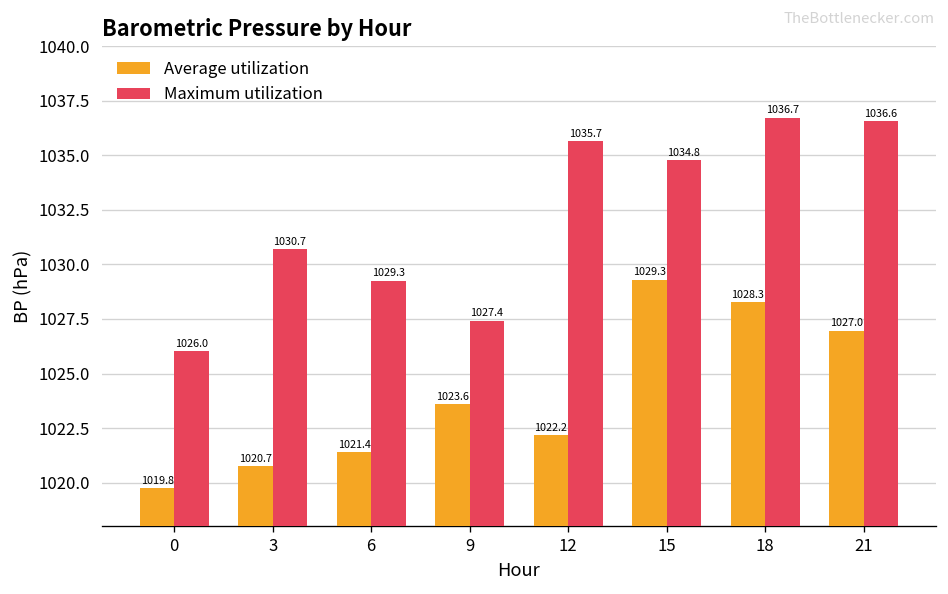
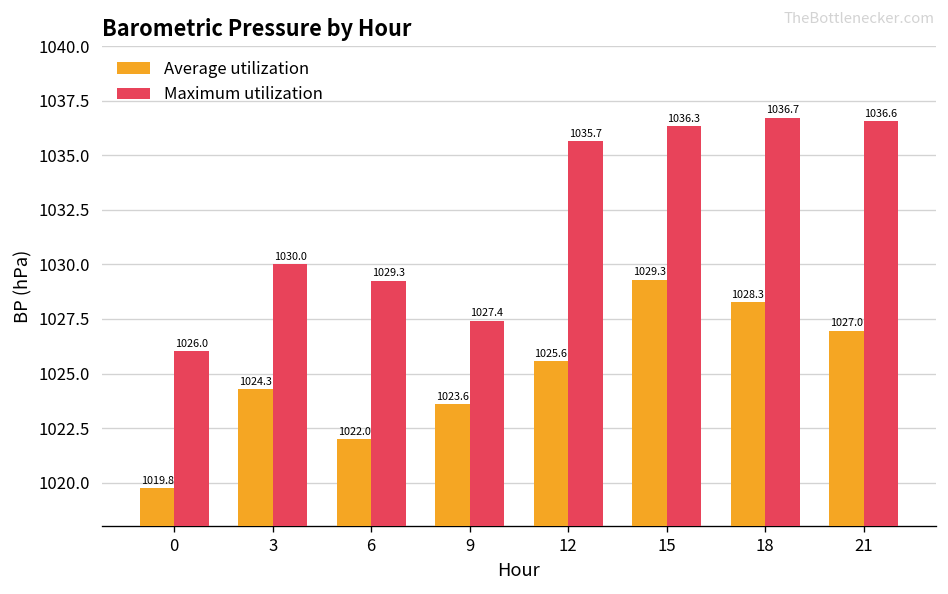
Average utilization, 3: 1020.7 -> 1024.3
Maximum utilization, 3: 1030.7 -> 1030.0
Average utilization, 6: 1021.4 -> 1022.0
Average utilization, 12: 1022.2 -> 1025.6
Maximum utilization, 15: 1034.8 -> 1036.3
